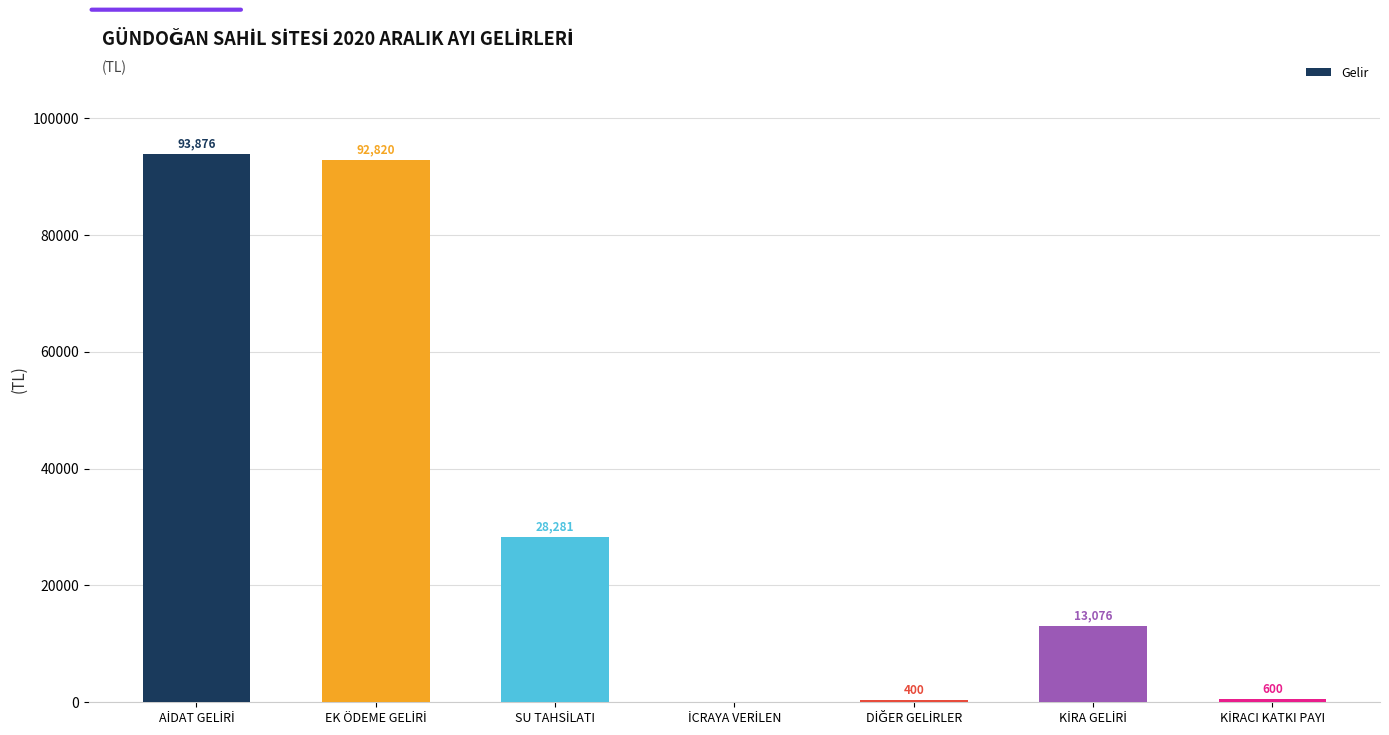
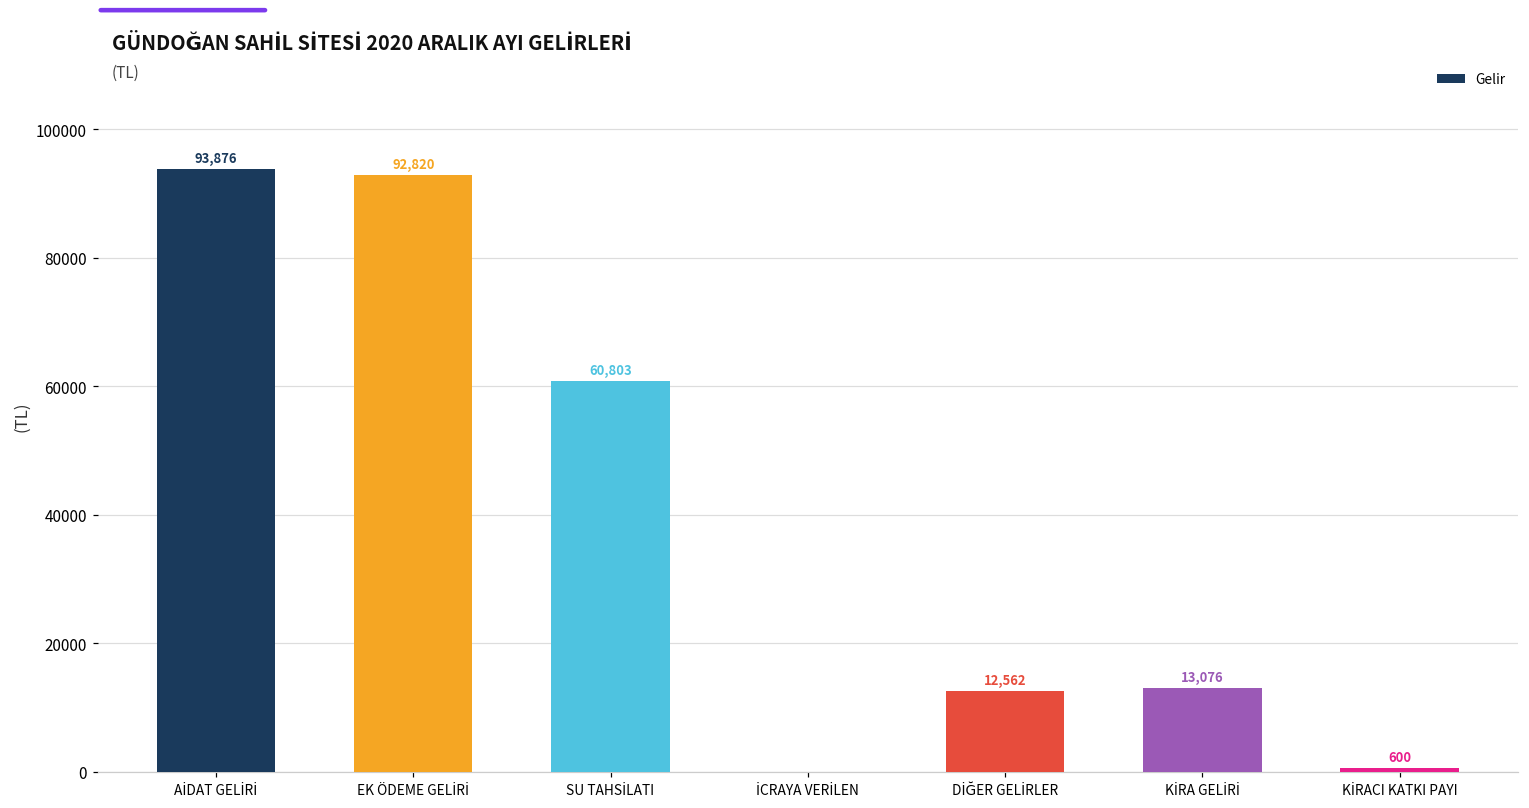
SU TAHSİLATI: 28,281 -> 60,803
DİĞER GELİRLER: 400 -> 12,562
